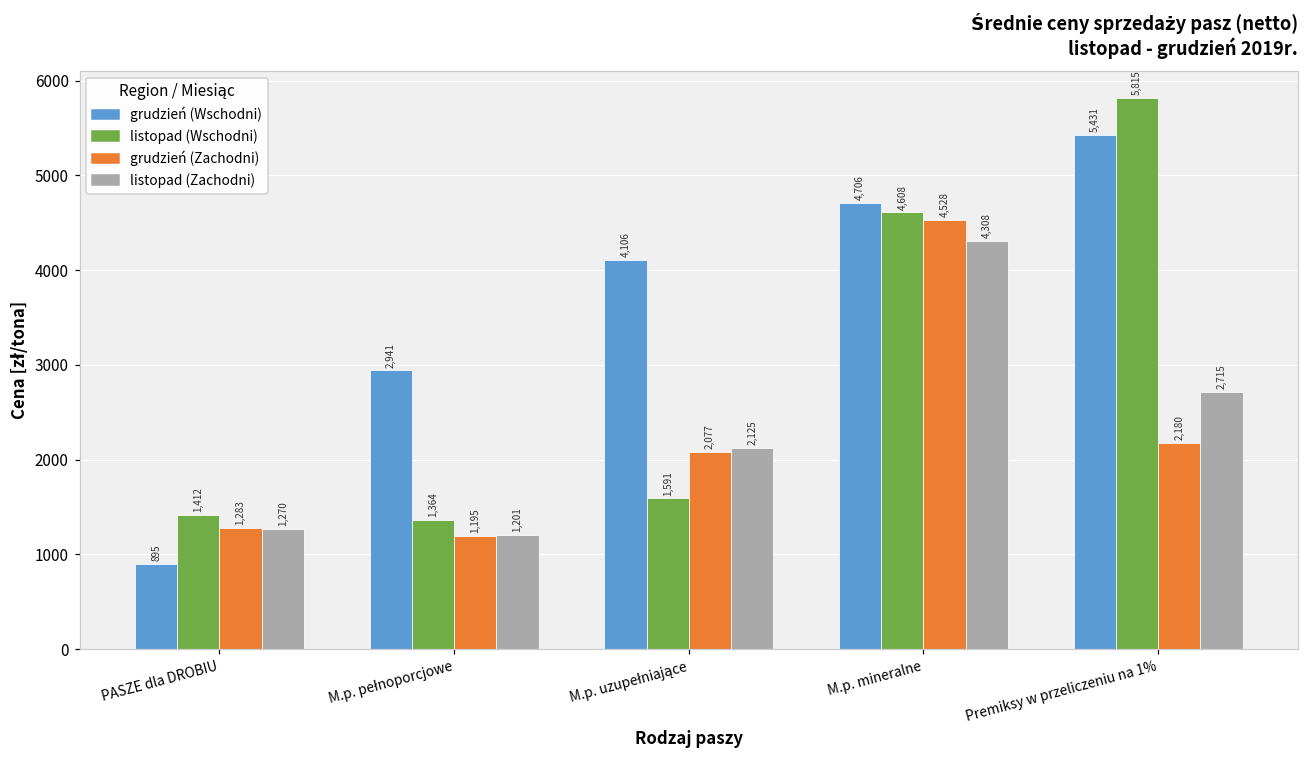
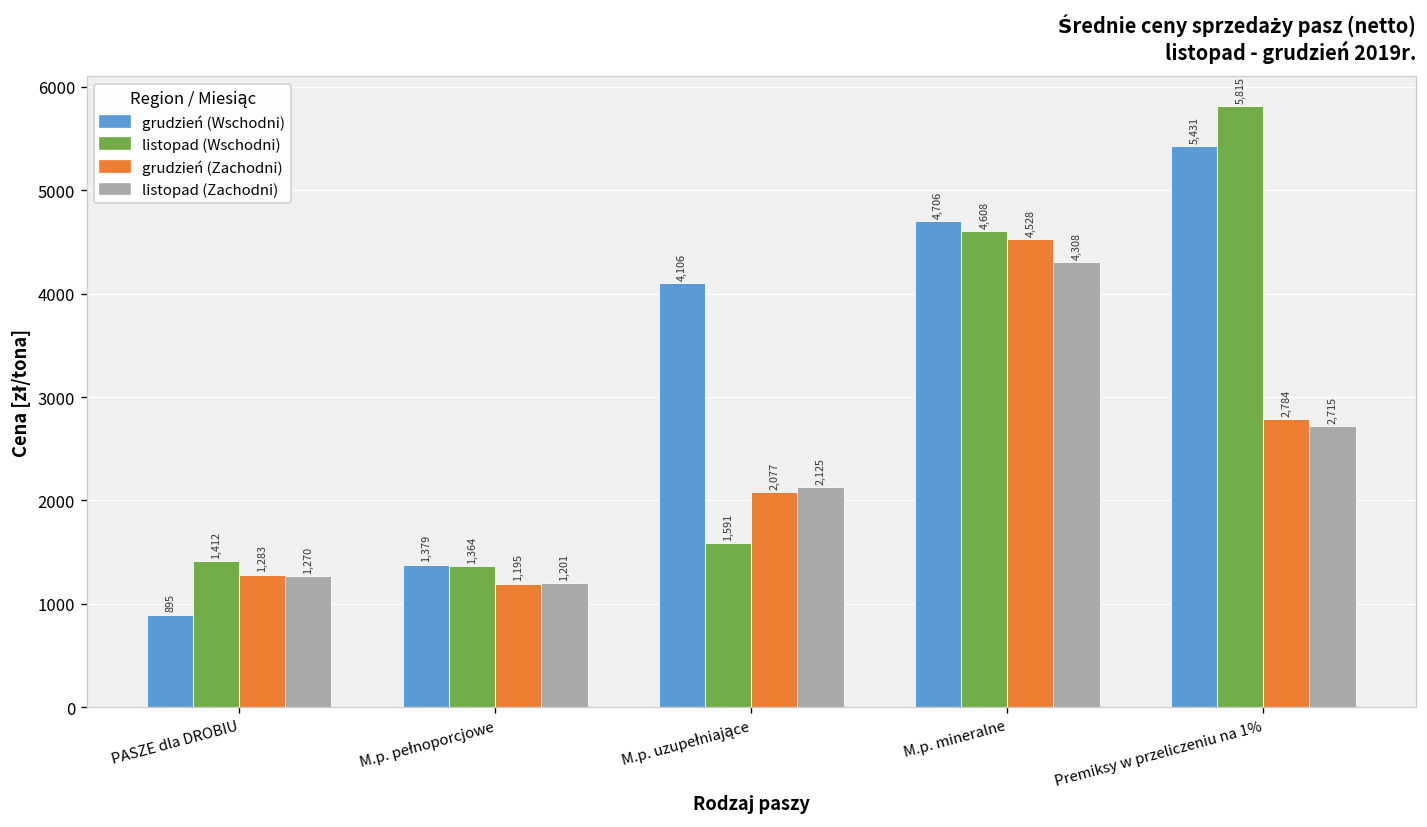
grudzień (Wschodni), M.p. pełnoporcjowe: 2,941 -> 1,379
grudzień (Zachodni), Premiksy w przeliczeniu na 1%: 2,180 -> 2,784
